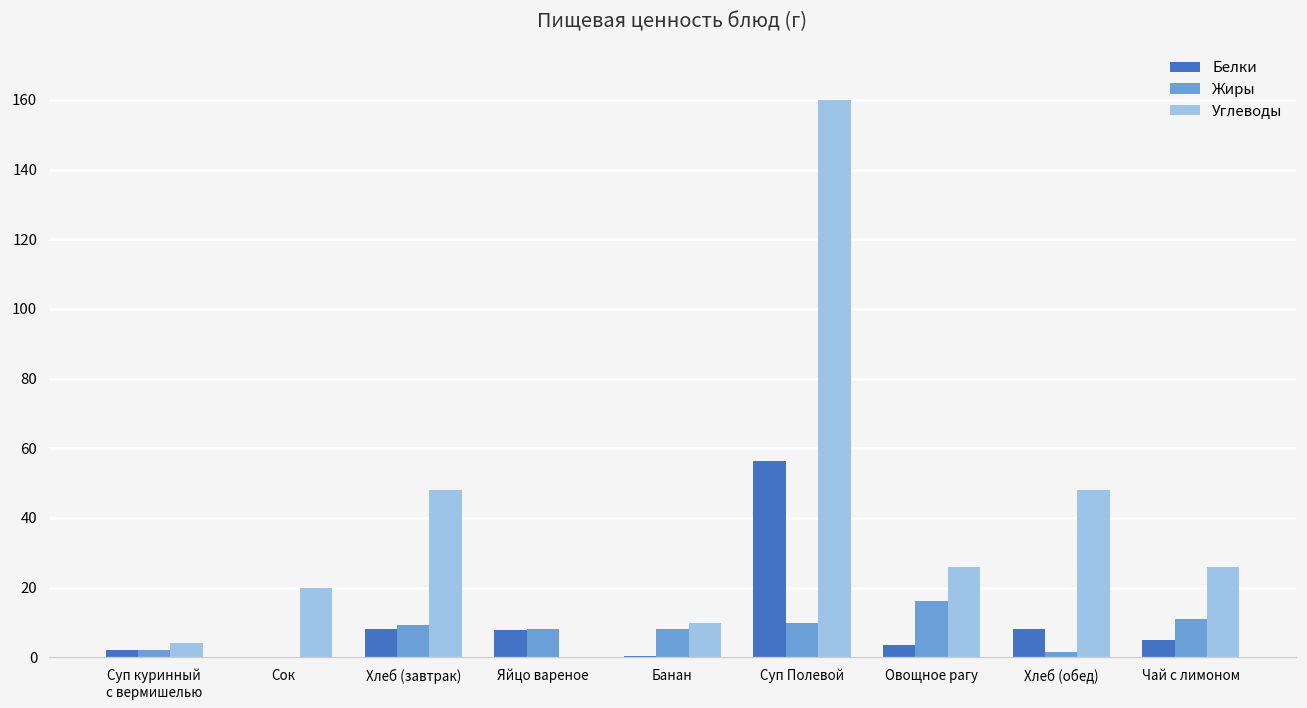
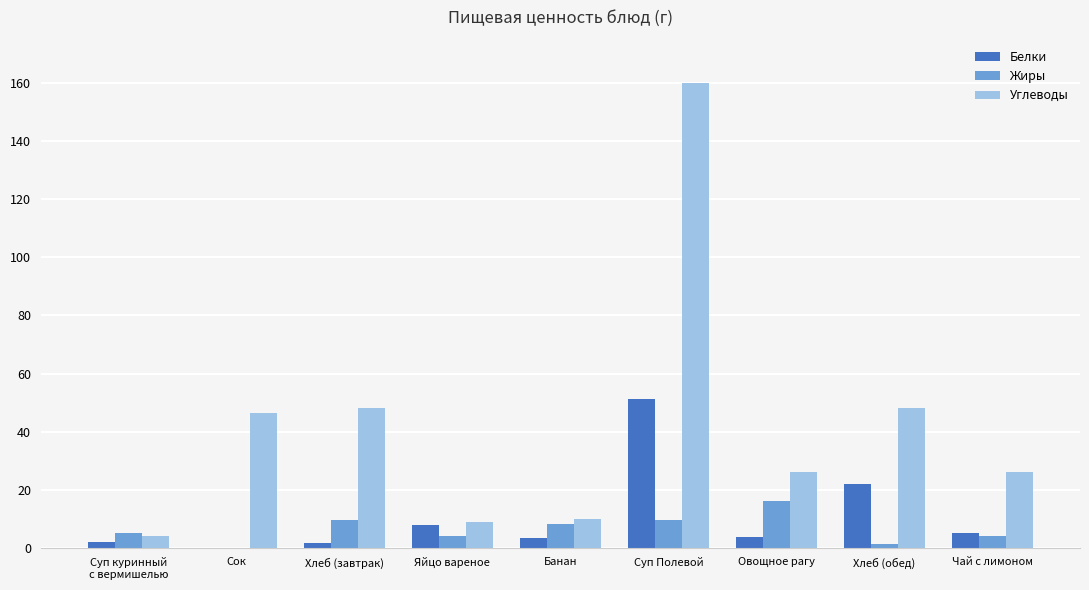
Жиры, Суп куринный с вермишелью: 2 -> 5
Углеводы, Сок: 20 -> 46
Белки, Хлеб (завтрак): 8 -> 2
Жиры, Яйцо вареное: 8 -> 4
Углеводы, Яйцо вареное: 0 -> 9
Белки, Банан: 0 -> 3
Белки, Суп Полевой: 56 -> 51
Белки, Хлеб (обед): 8 -> 22
Жиры, Чай с лимоном: 11 -> 4
